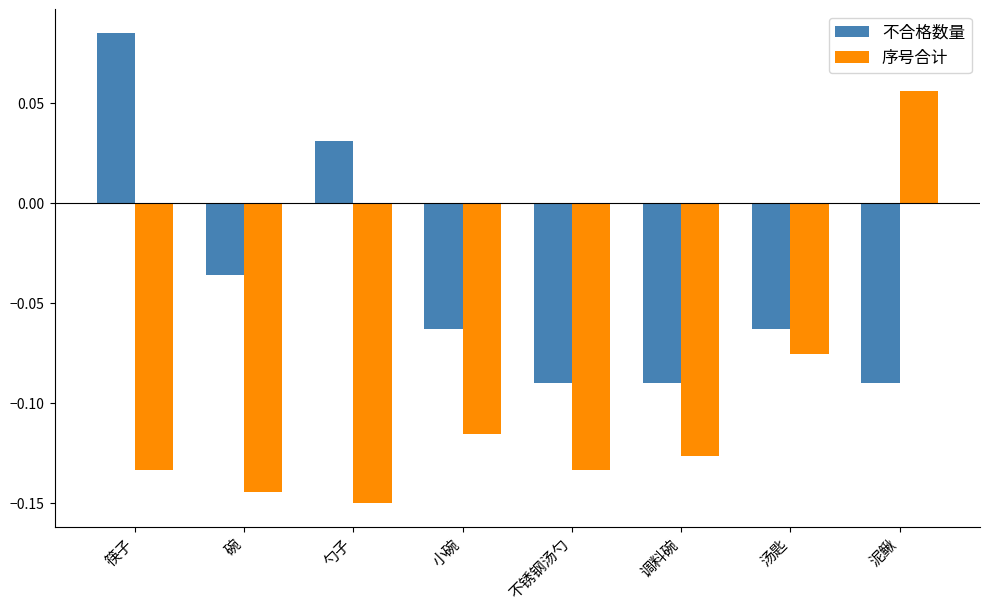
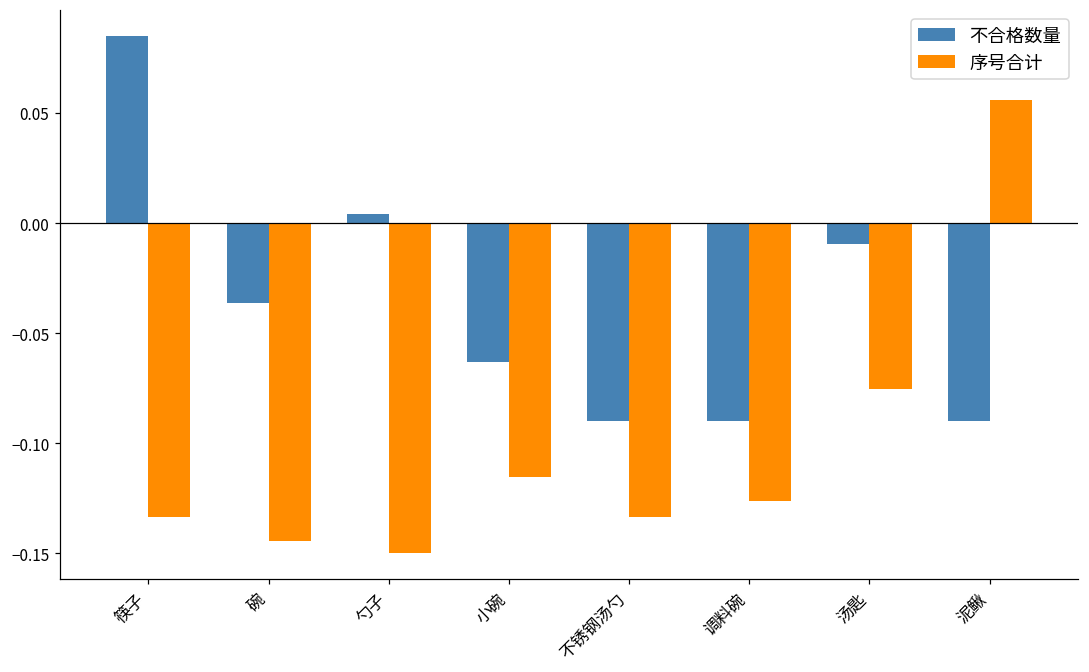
不合格数量, 勺子: 0.031 -> 0.004
不合格数量, 汤匙: -0.063 -> -0.009
